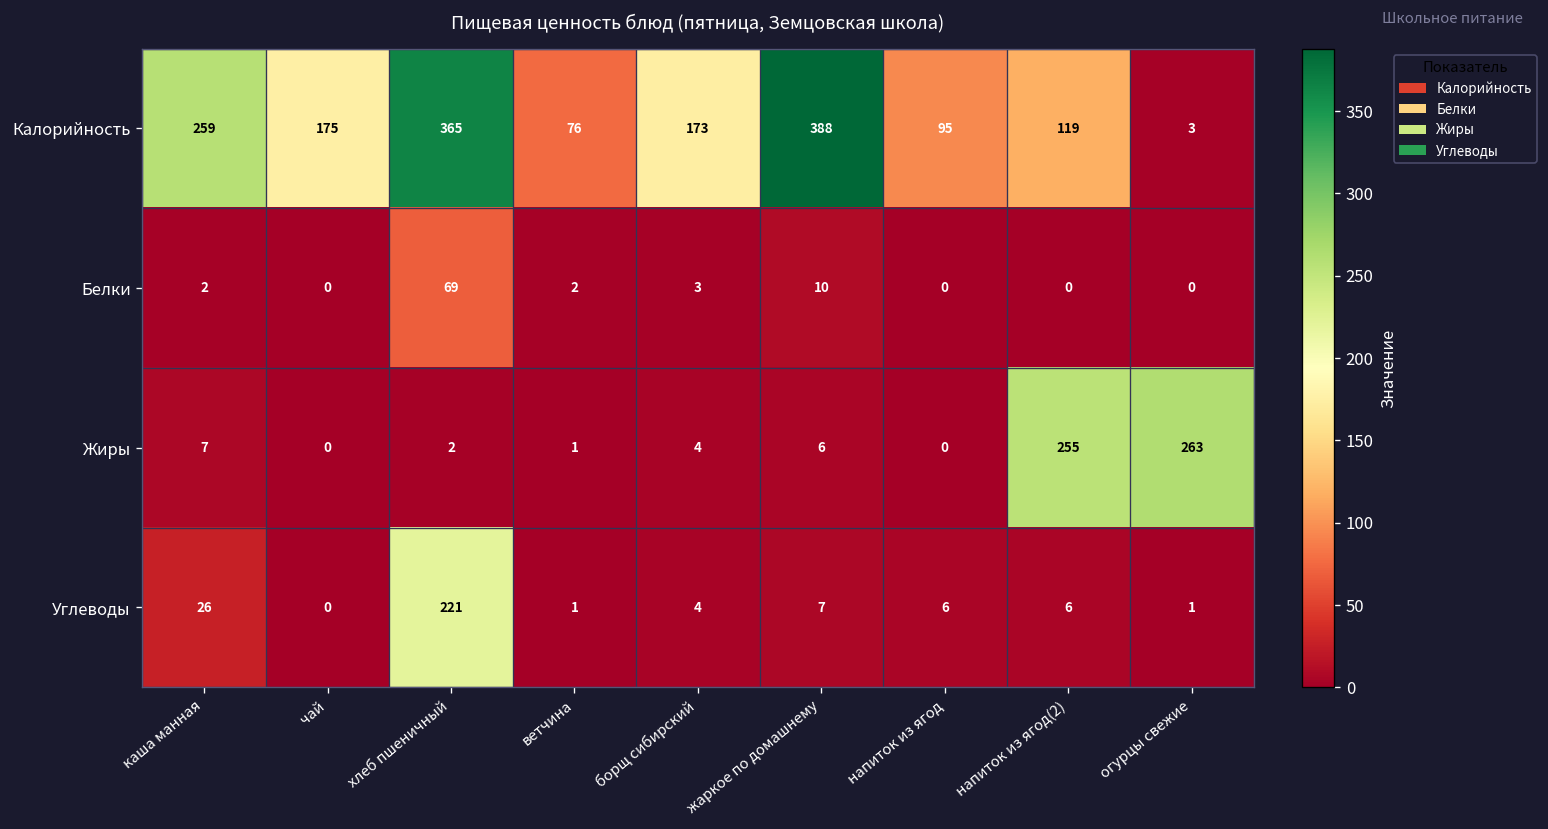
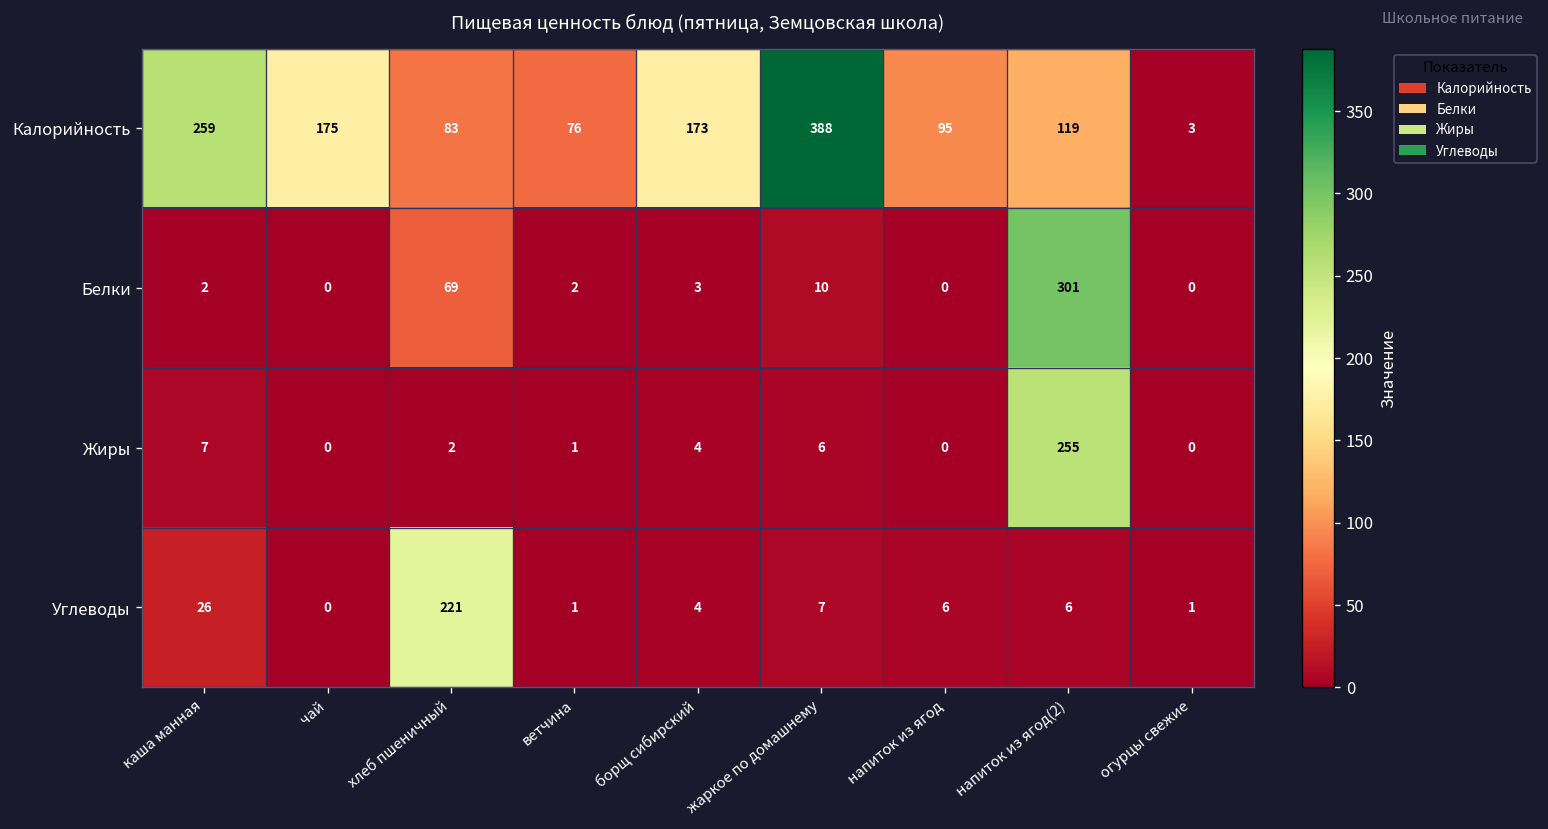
Калорийность, хлеб пшеничный: 365 -> 83
Белки, напиток из ягод(2): 0 -> 301
Жиры, огурцы свежие: 263 -> 0
